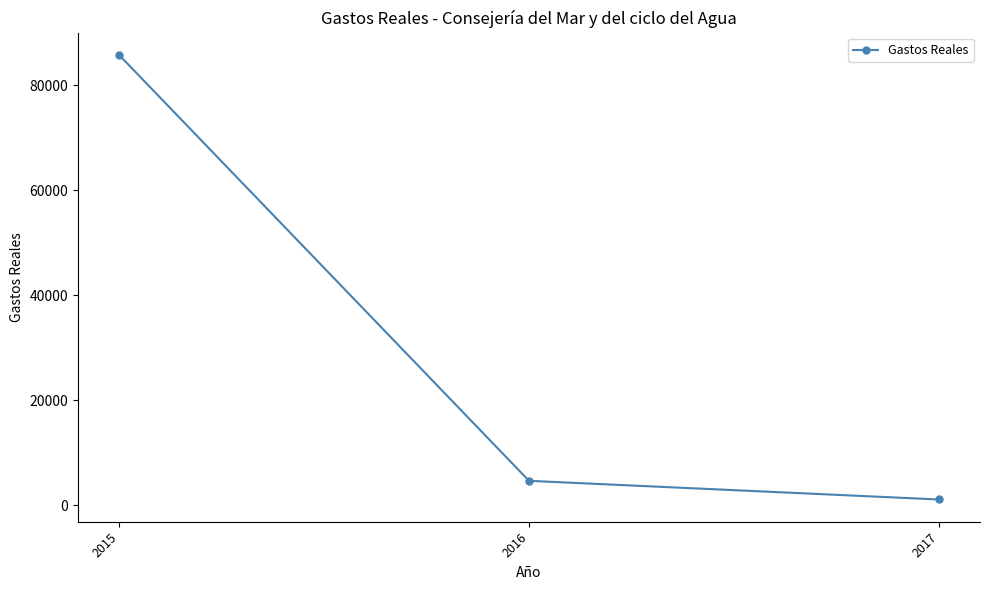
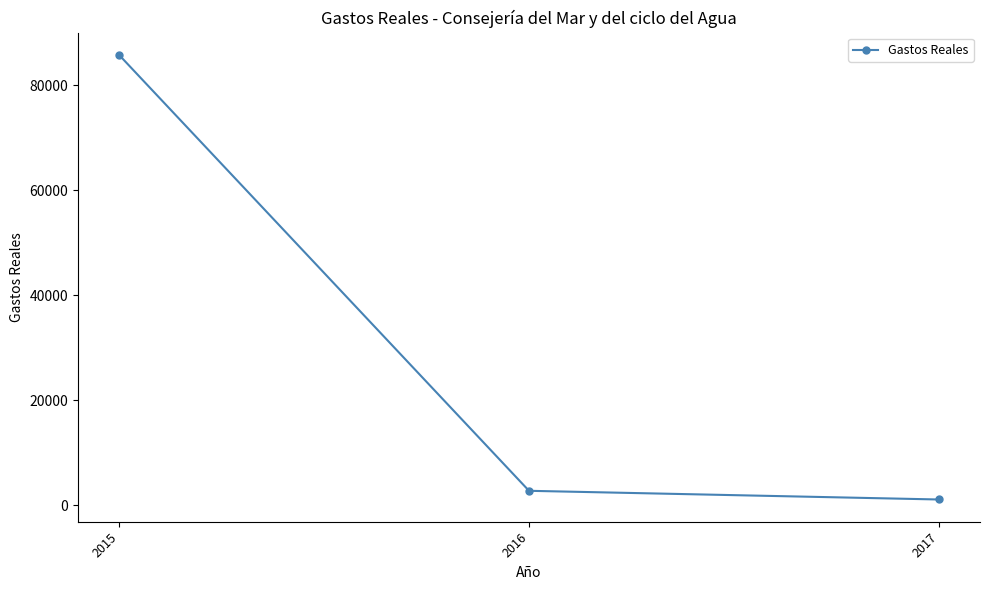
2016: 5000 -> 3000
